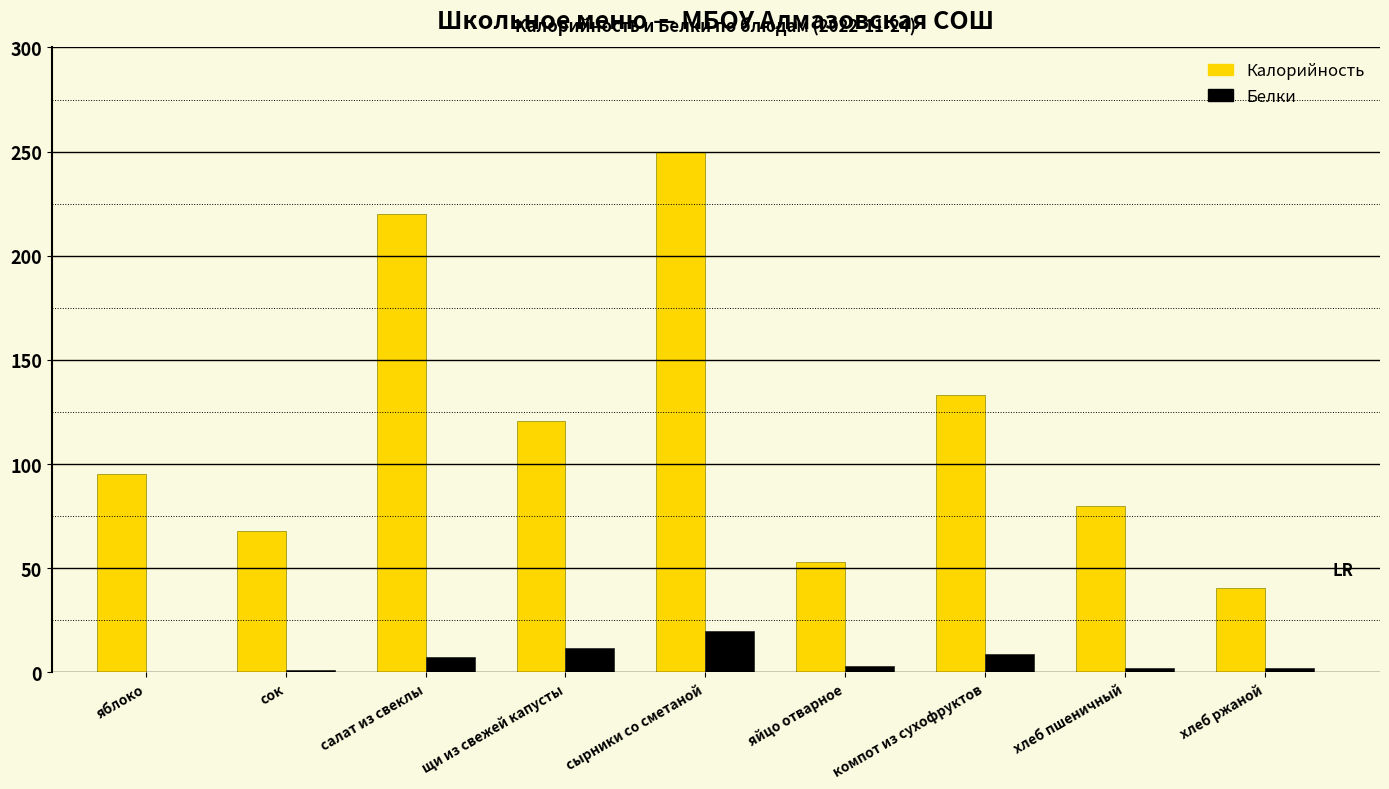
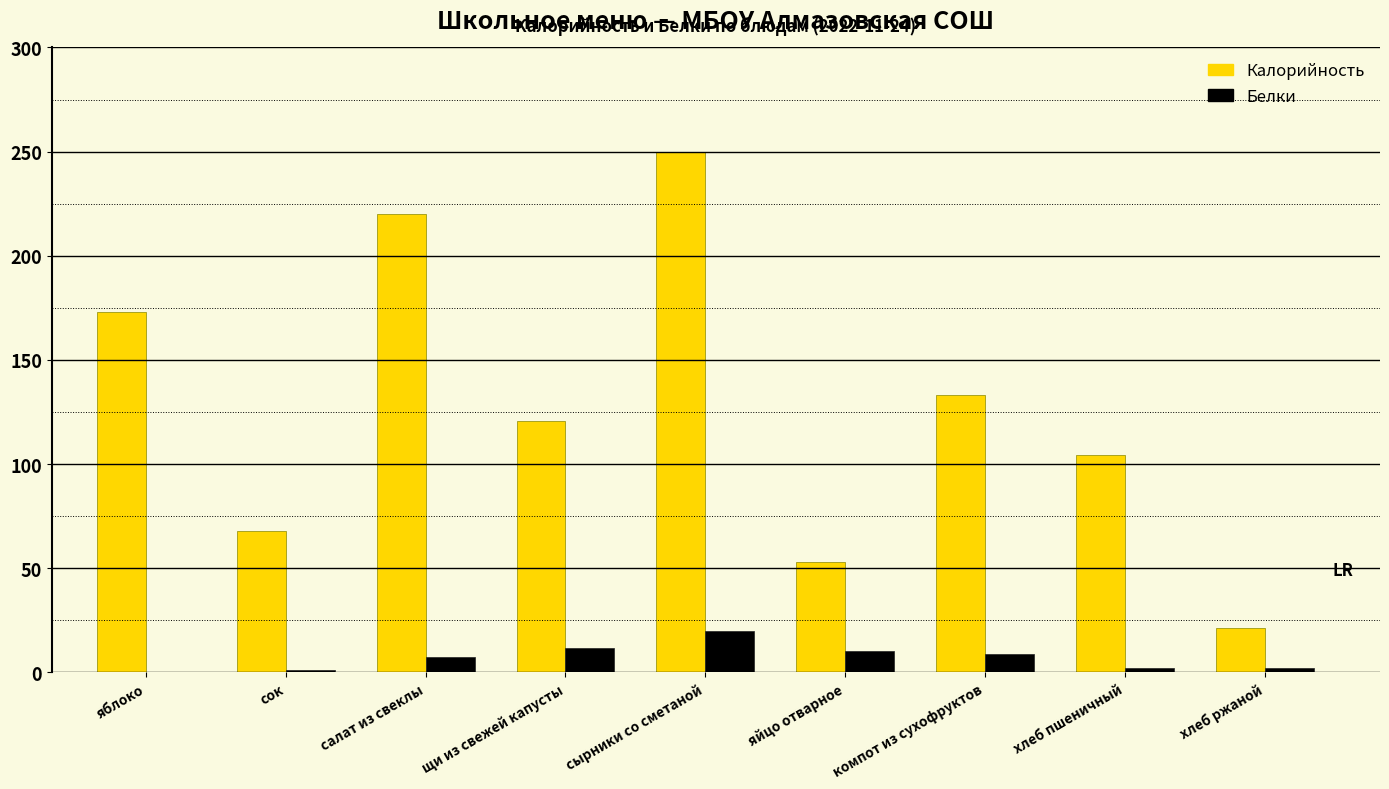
Калорийность, яблоко: 95 -> 173
Белки, яйцо отварное: 3 -> 10
Калорийность, хлеб пшеничный: 80 -> 105
Калорийность, хлеб ржаной: 41 -> 22
